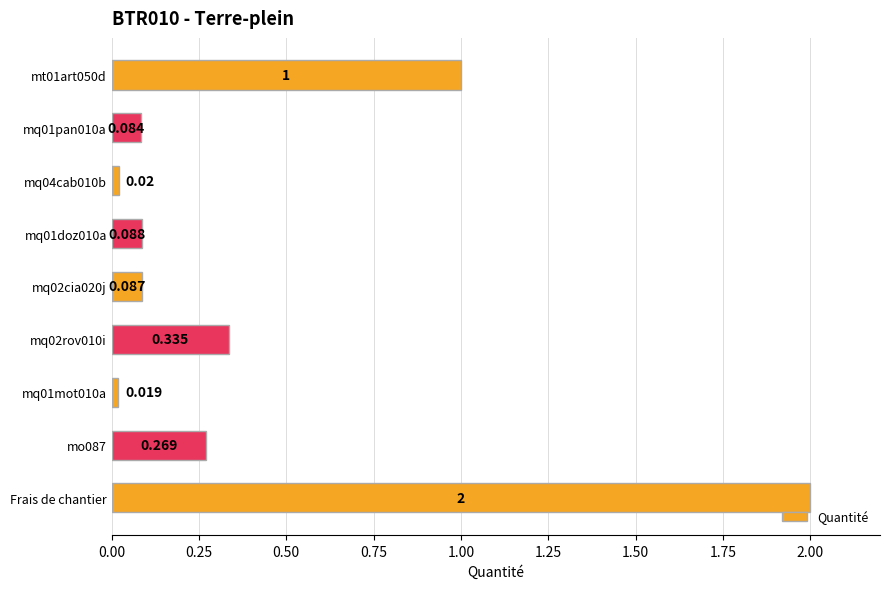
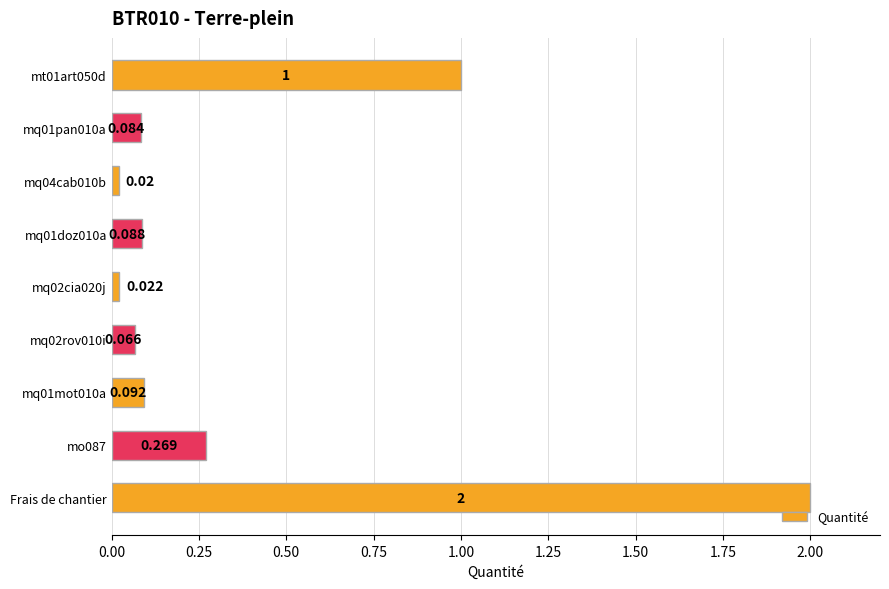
mq02cia020j: 0.087 -> 0.022
mq02rov010i: 0.335 -> 0.066
mq01mot010a: 0.019 -> 0.092
